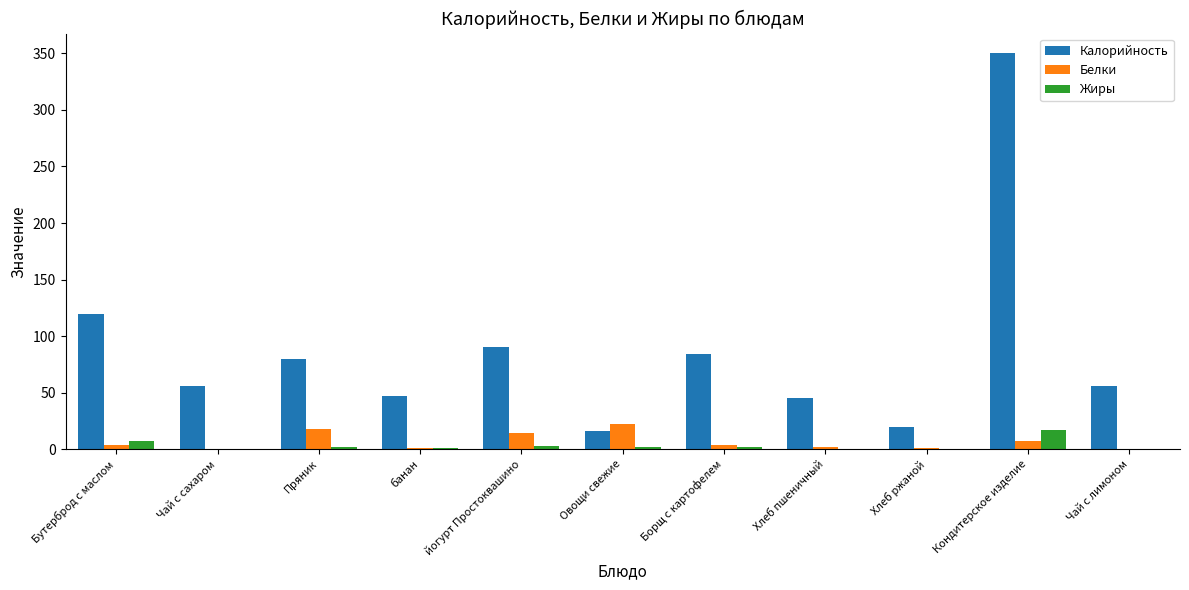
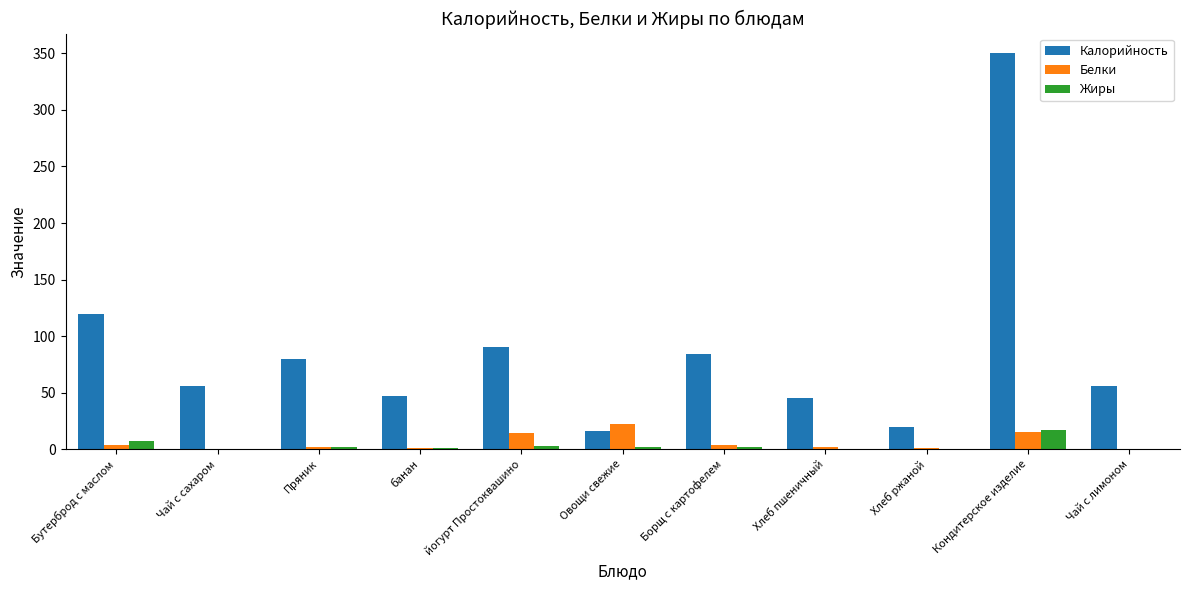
Белки, Пряник: 18 -> 2
Белки, Кондитерское изделие: 7 -> 15
